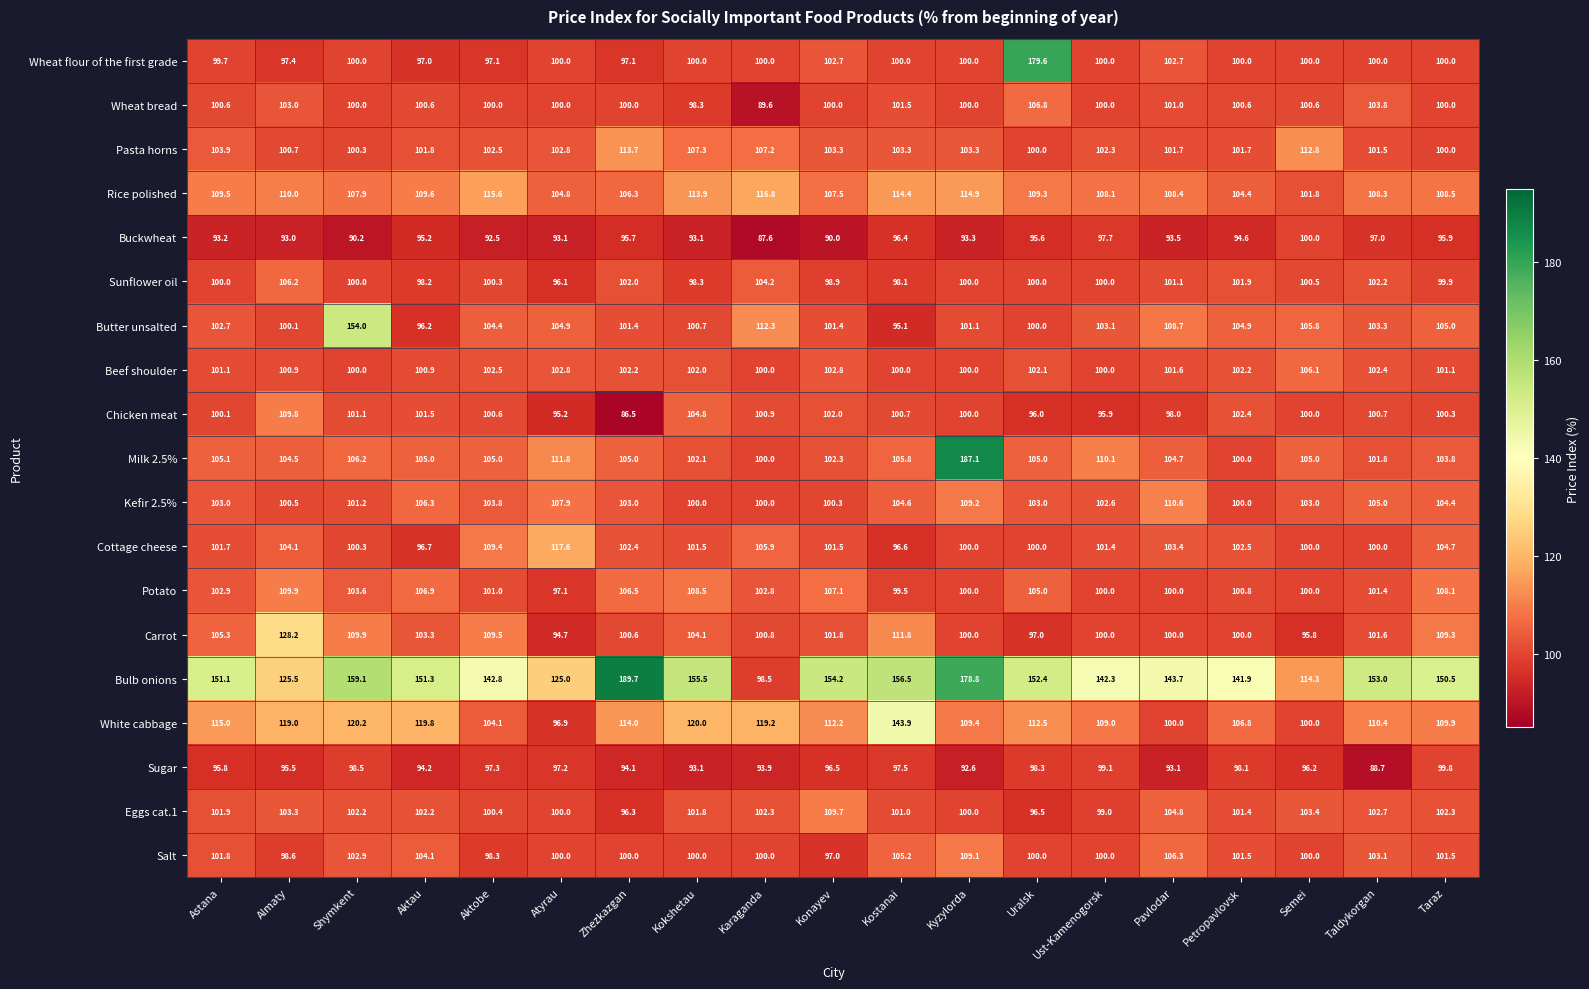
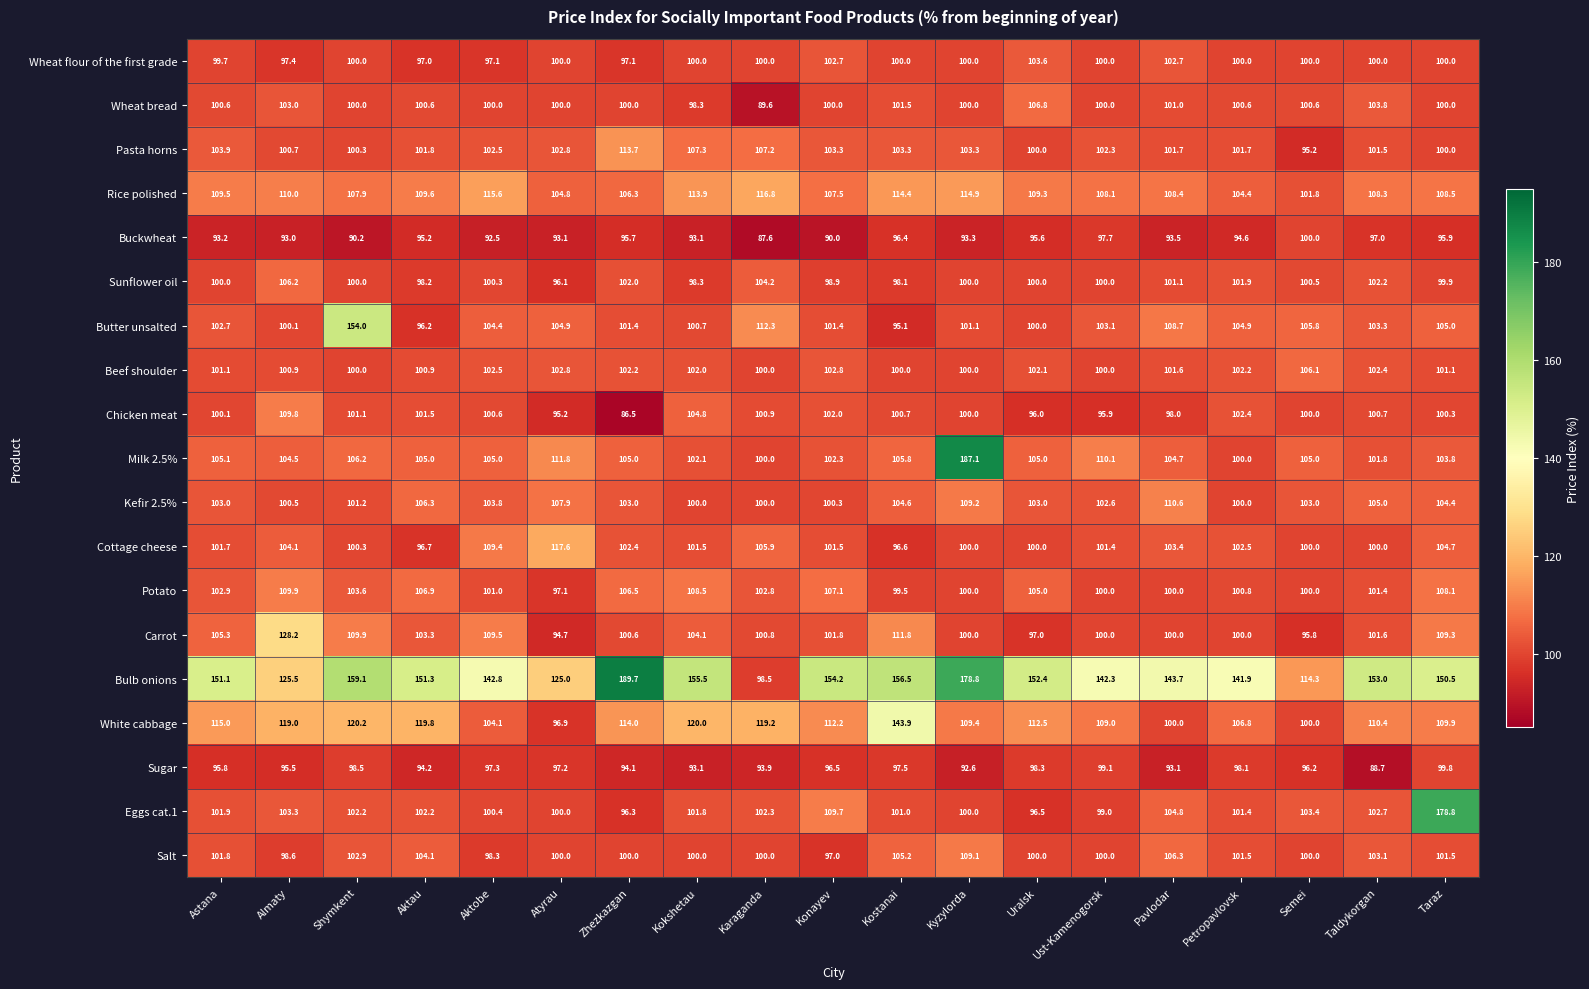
Wheat flour of the first grade, Uralsk: 179.6 -> 103.6
Pasta horns, Semei: 112.8 -> 95.2
Eggs cat.1, Taraz: 102.3 -> 178.8
